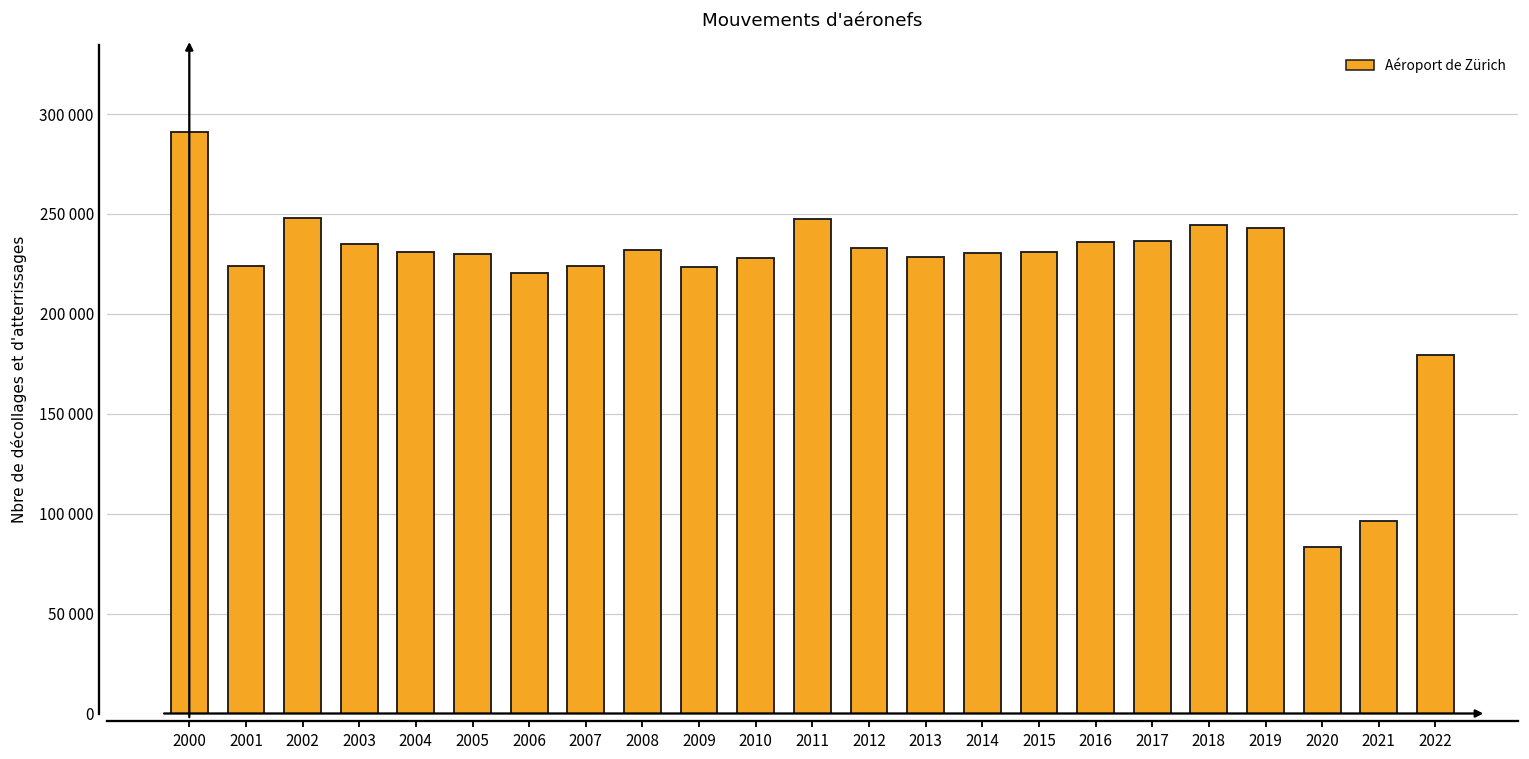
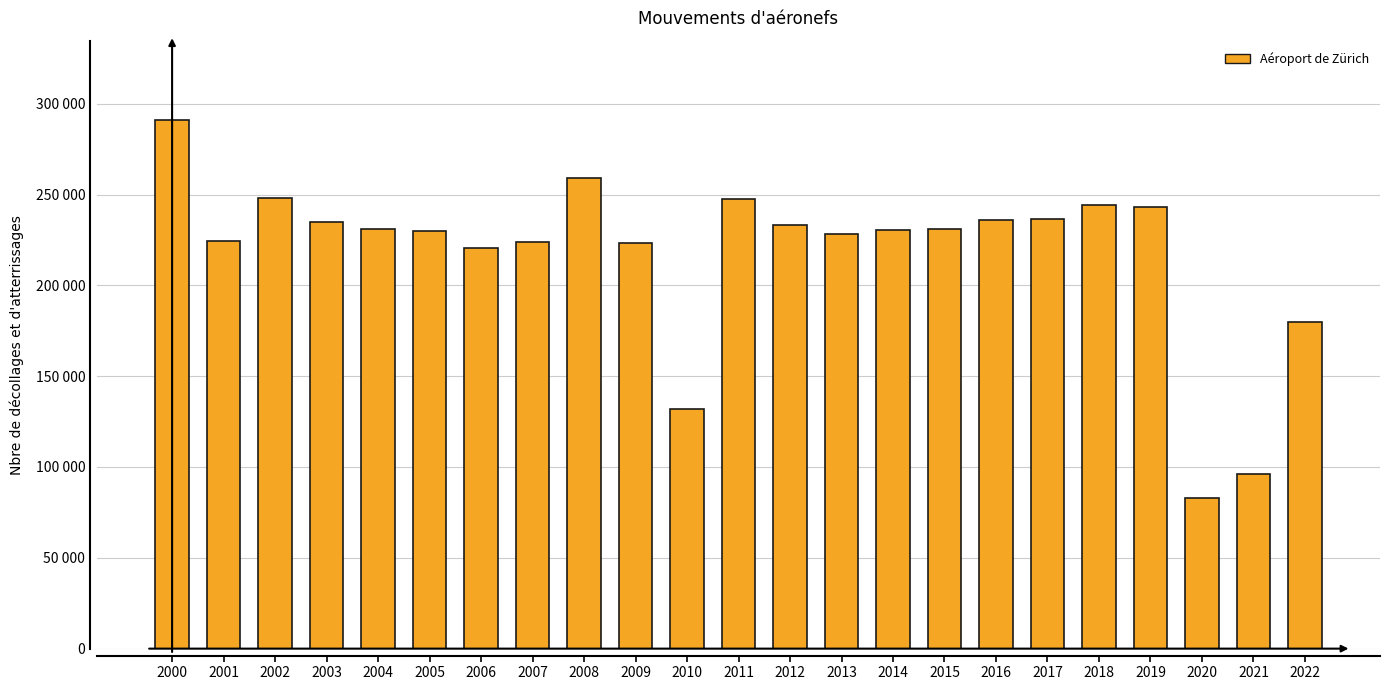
2008: 232000 -> 259000
2010: 228000 -> 132000
